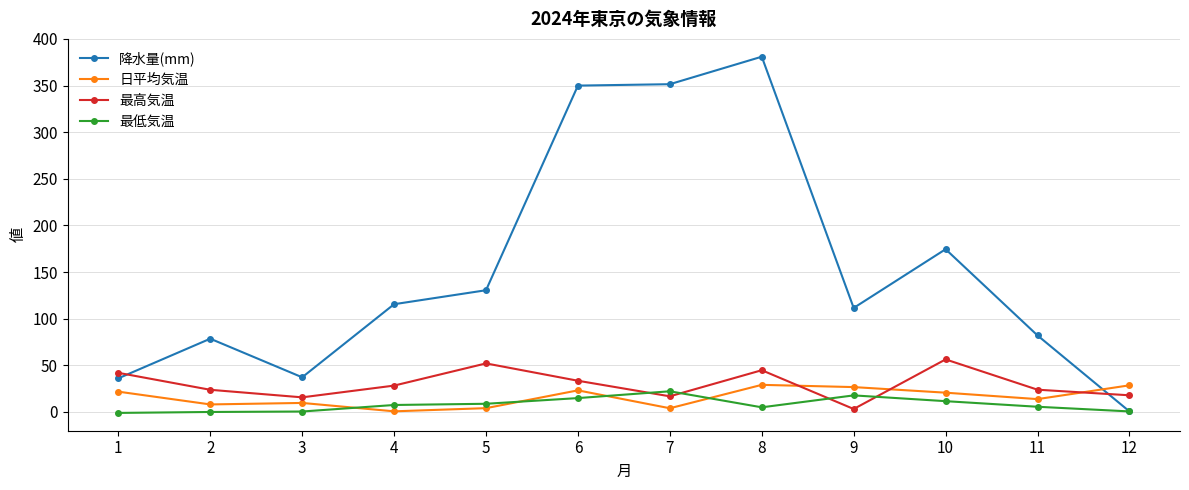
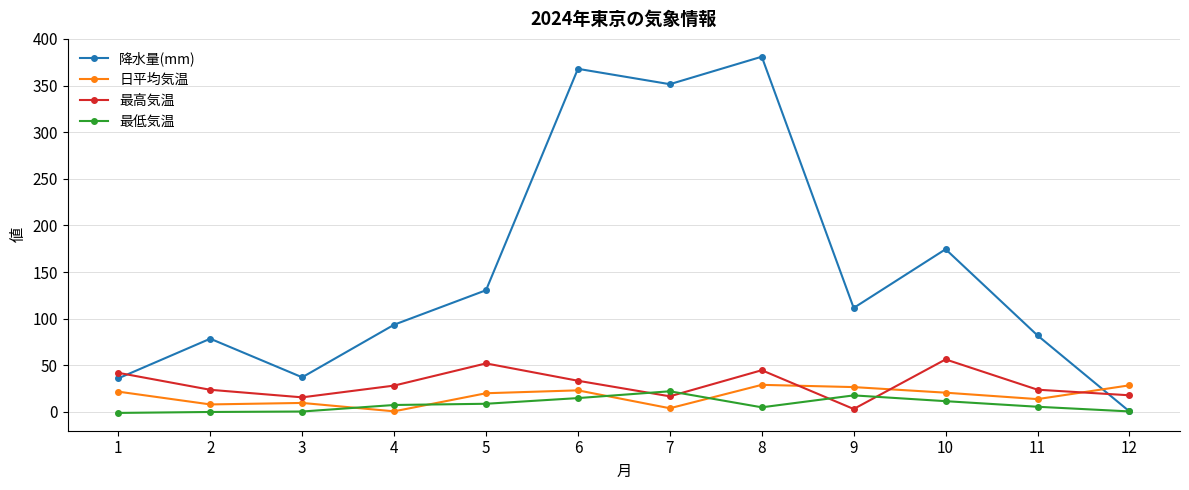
降水量(mm), 4: 120 -> 90
日平均気温, 5: 0 -> 20
降水量(mm), 6: 350 -> 370
